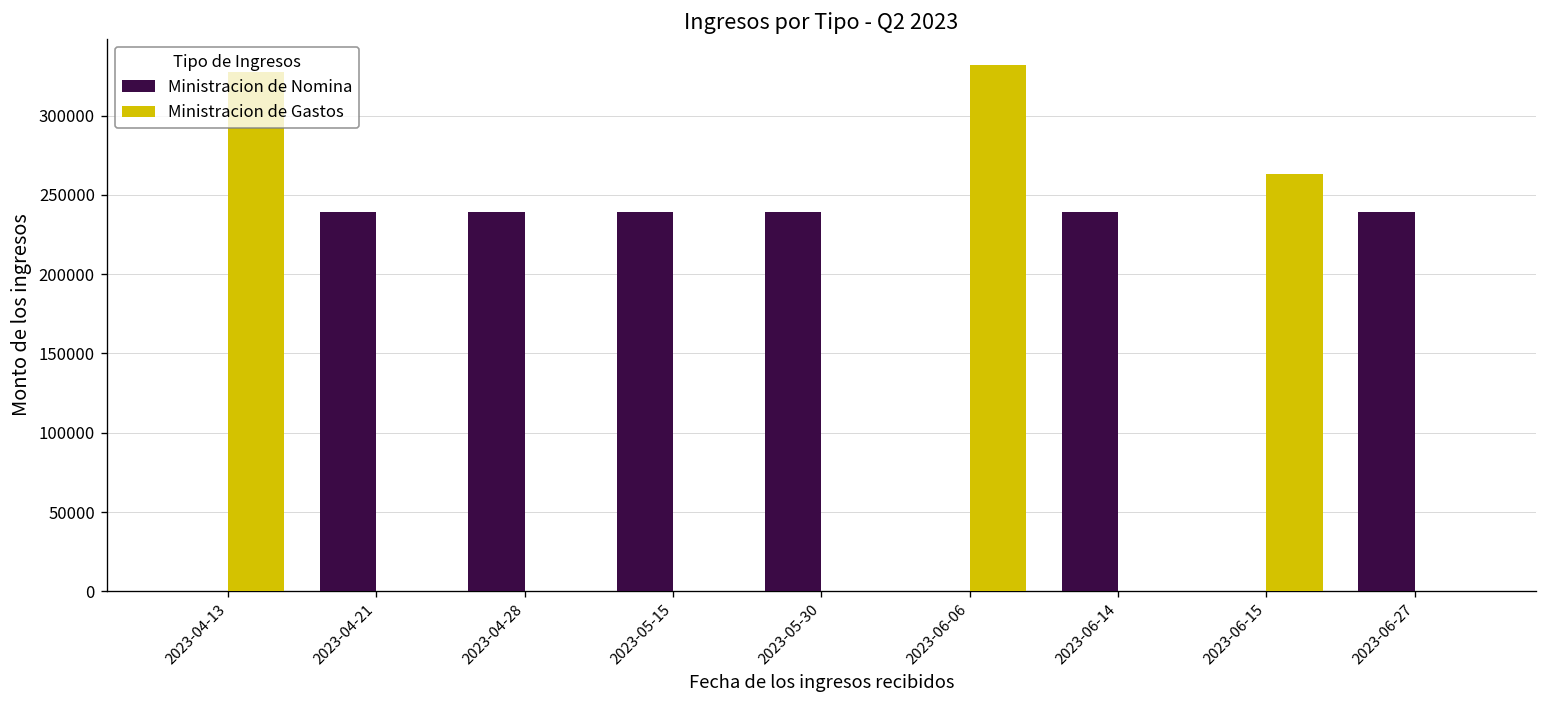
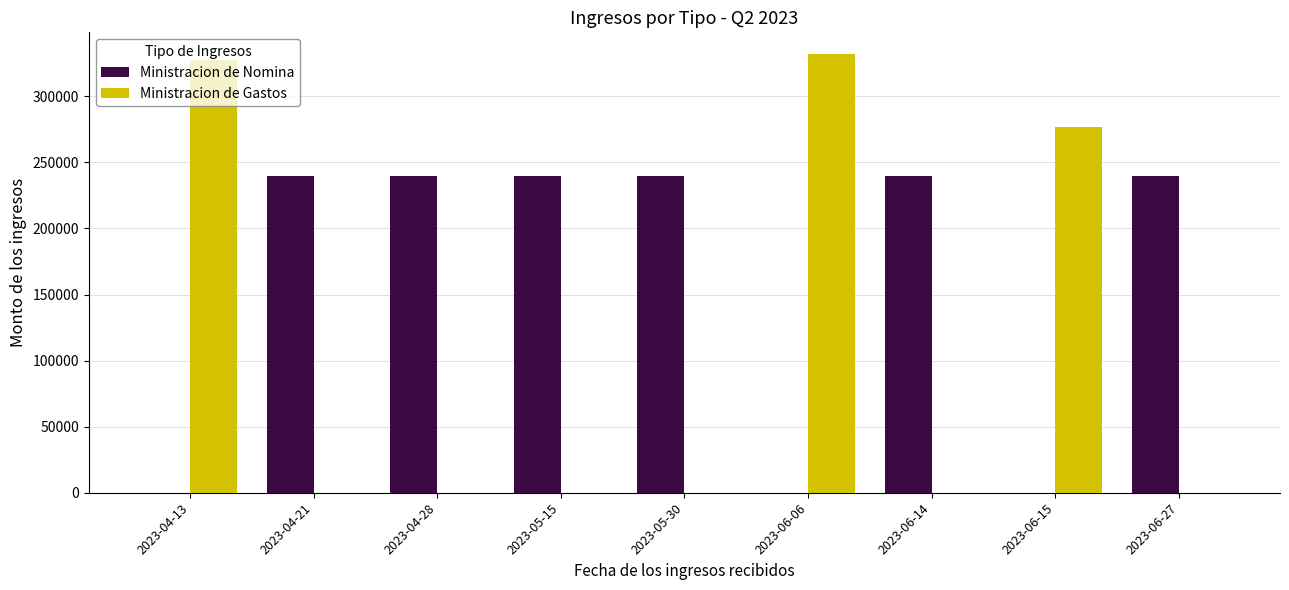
Ministracion de Gastos, 2023-06-15: 263000 -> 277000
